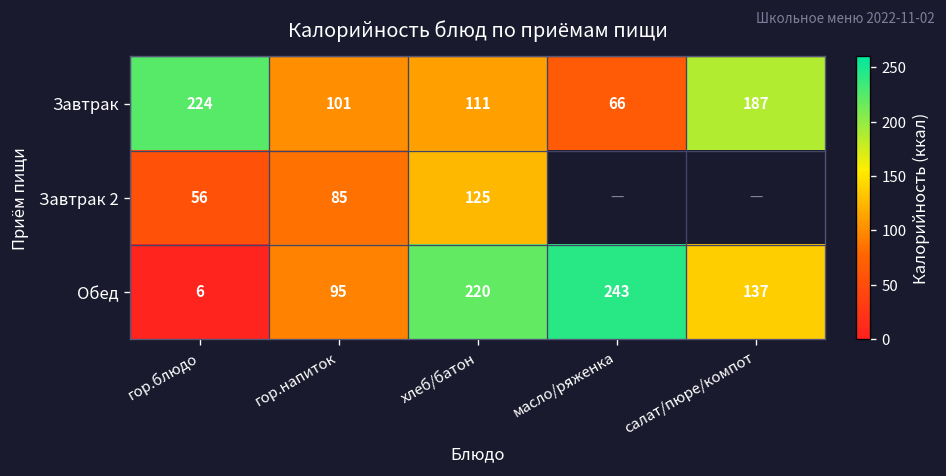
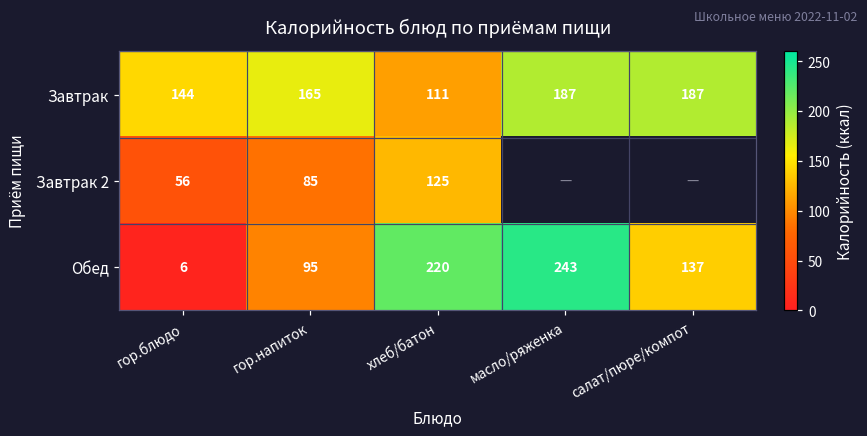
Завтрак, гор.блюдо: 224 -> 144
Завтрак, гор.напиток: 101 -> 165
Завтрак, масло/ряженка: 66 -> 187
